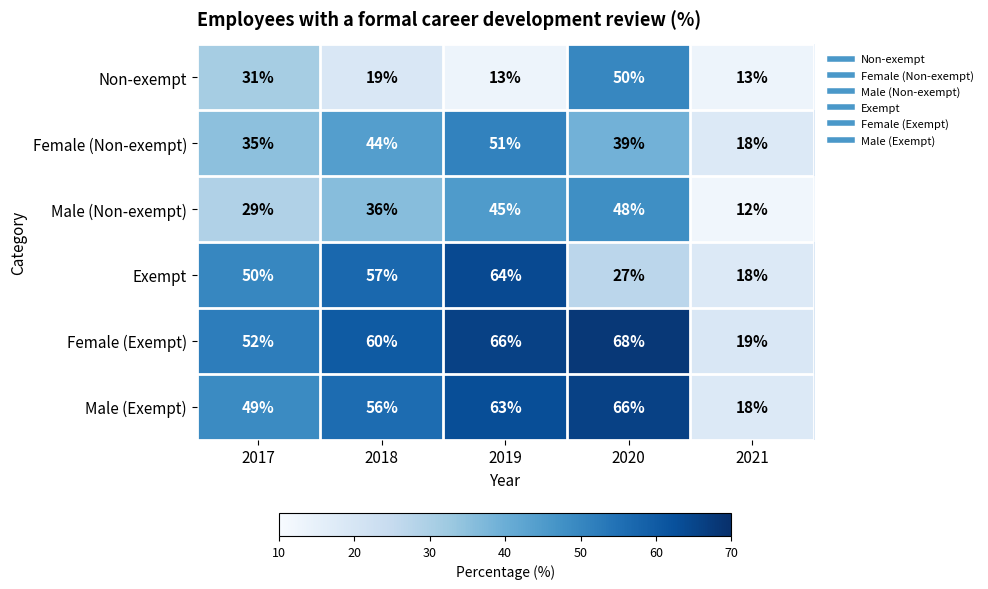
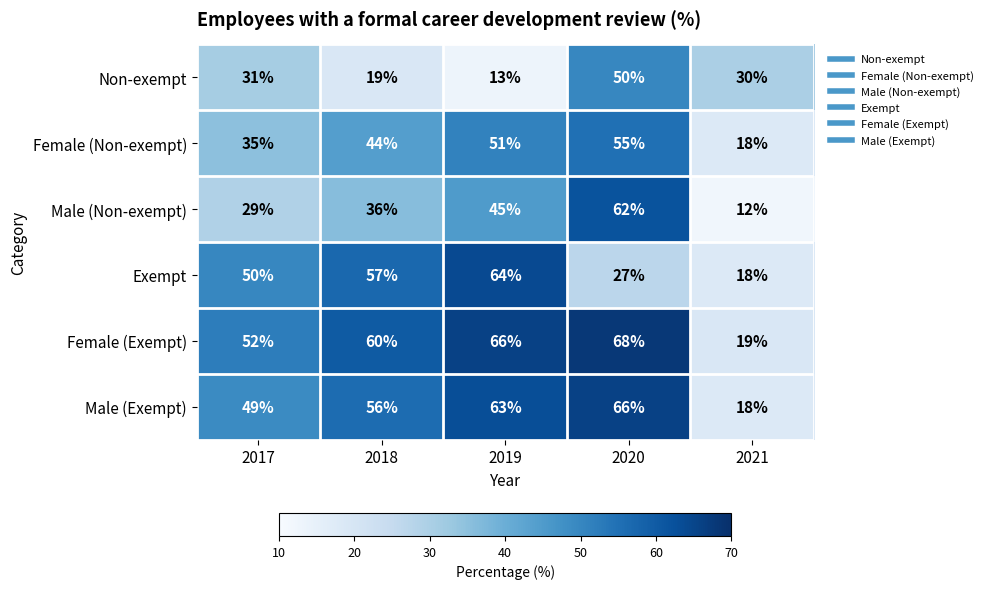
Non-exempt, 2021: 13% -> 30%
Female (Non-exempt), 2020: 39% -> 55%
Male (Non-exempt), 2020: 48% -> 62%
